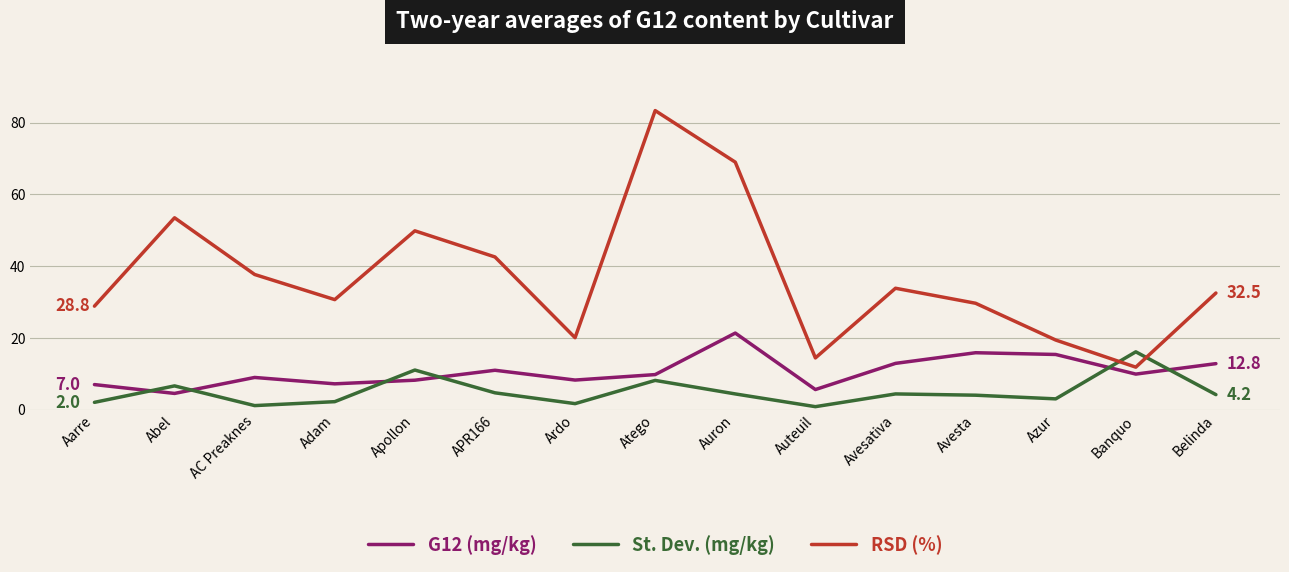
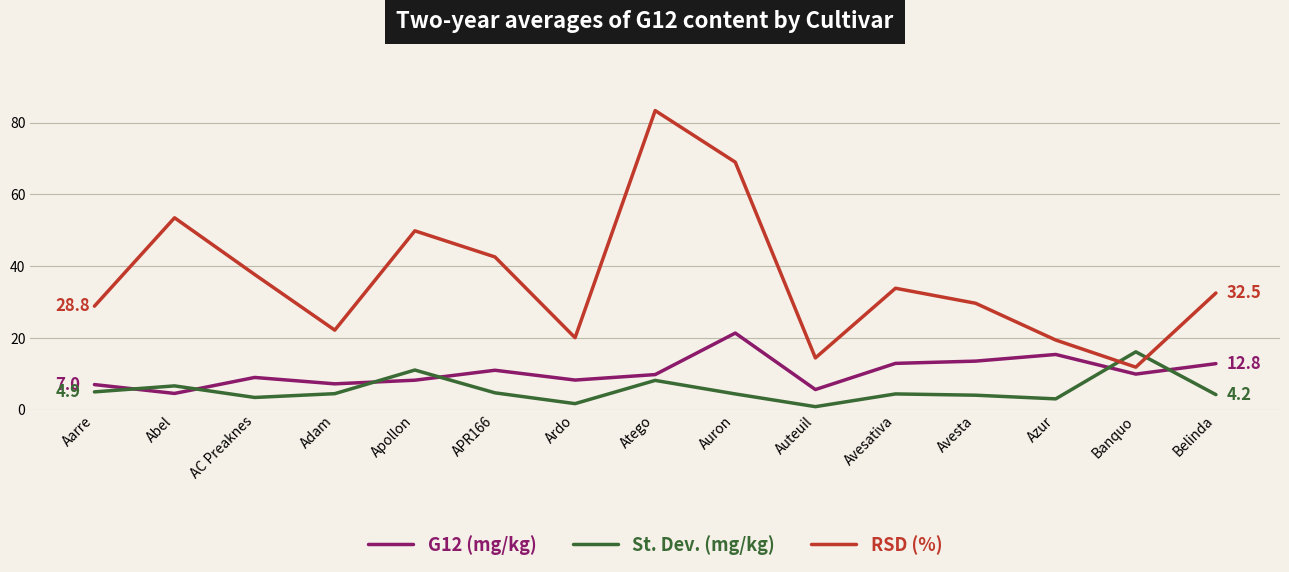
St. Dev. (mg/kg), Aarre: 2.0 -> 4.9
St. Dev. (mg/kg), AC Preaknes: 1 -> 3
St. Dev. (mg/kg), Adam: 2 -> 4
RSD (%), Adam: 31 -> 22
G12 (mg/kg), Avesta: 16 -> 13
